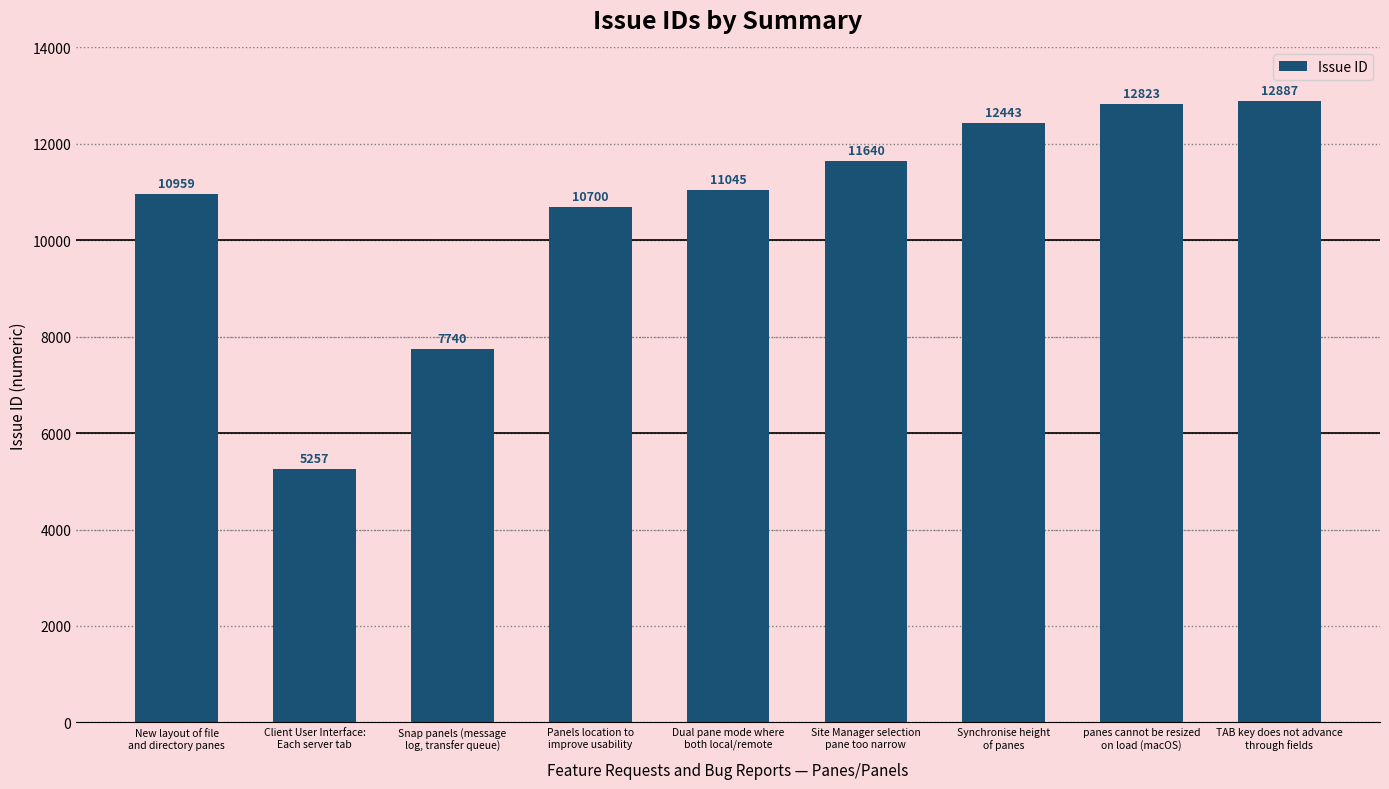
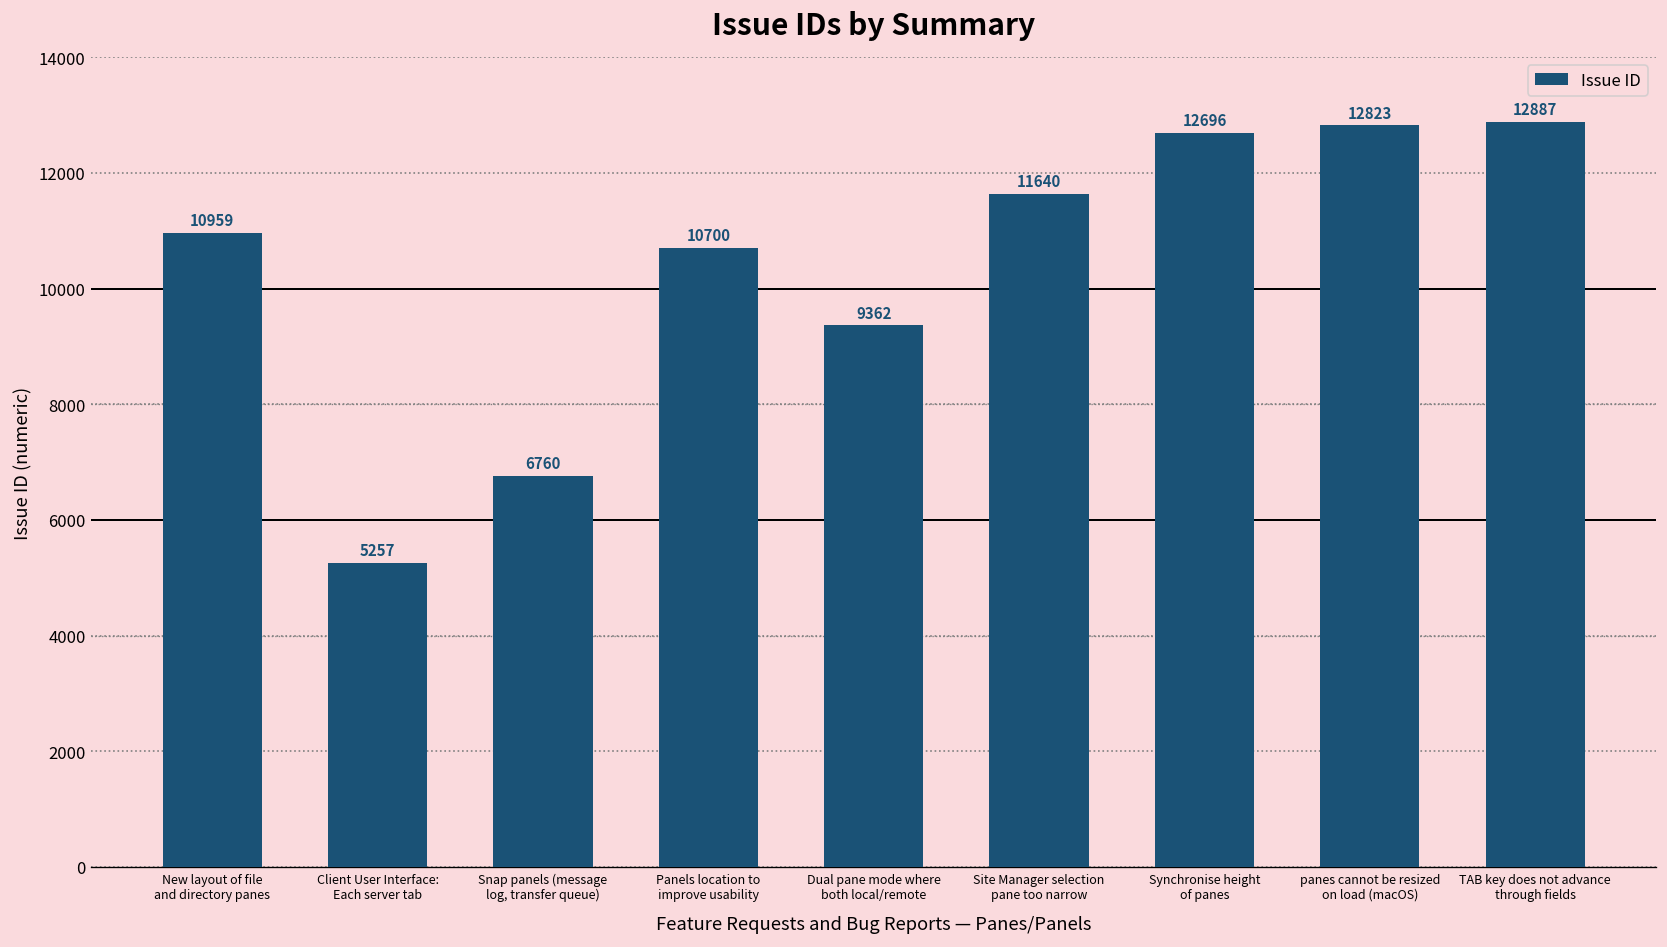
Snap panels (message log, transfer queue): 7740 -> 6760
Dual pane mode where both local/remote: 11045 -> 9362
Synchronise height of panes: 12443 -> 12696
